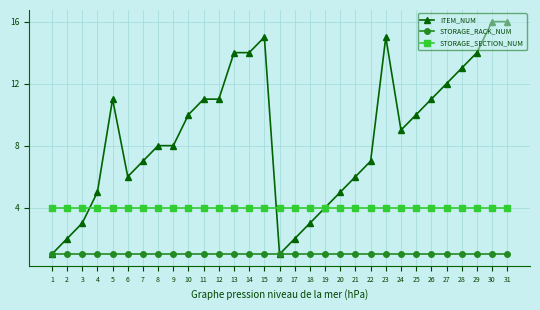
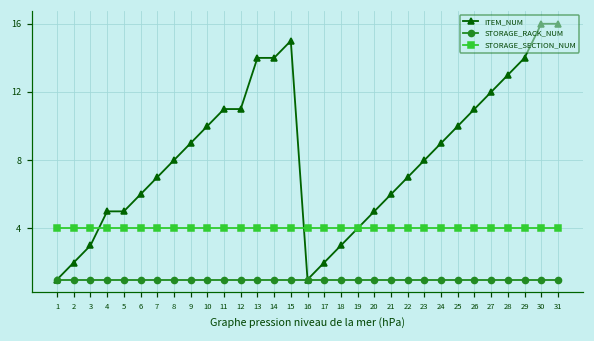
ITEM_NUM, 5: 11 -> 5
ITEM_NUM, 9: 8 -> 9
ITEM_NUM, 23: 15 -> 8
